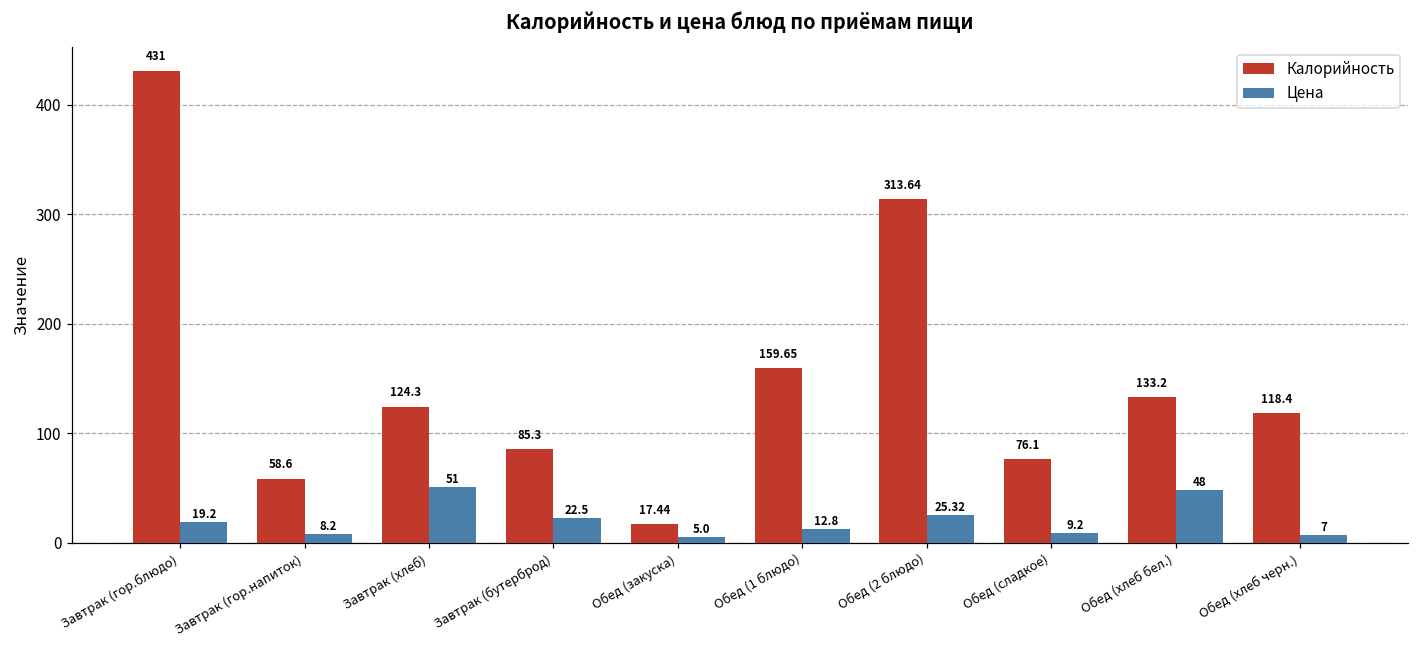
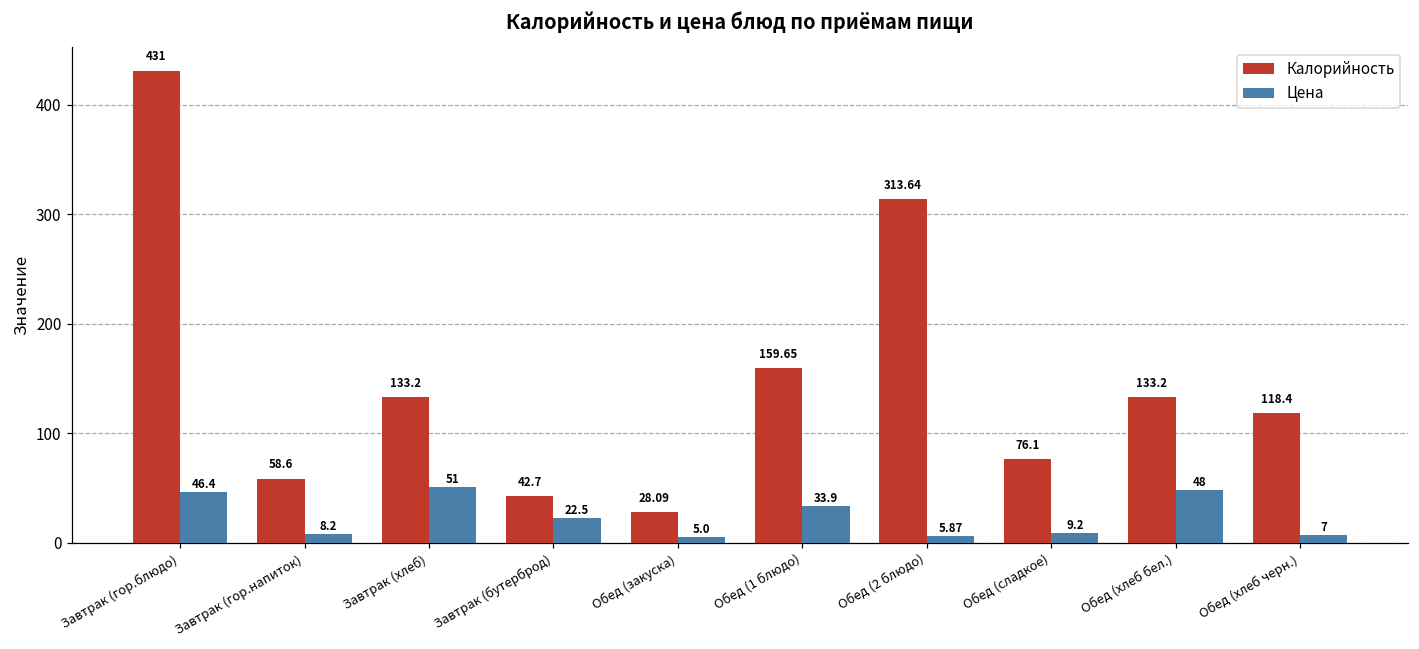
Цена, Завтрак (гор.блюдо): 19.2 -> 46.4
Калорийность, Завтрак (хлеб): 124.3 -> 133.2
Калорийность, Завтрак (бутерброд): 85.3 -> 42.7
Калорийность, Обед (закуска): 17.44 -> 28.09
Цена, Обед (1 блюдо): 12.8 -> 33.9
Цена, Обед (2 блюдо): 25.32 -> 5.87
